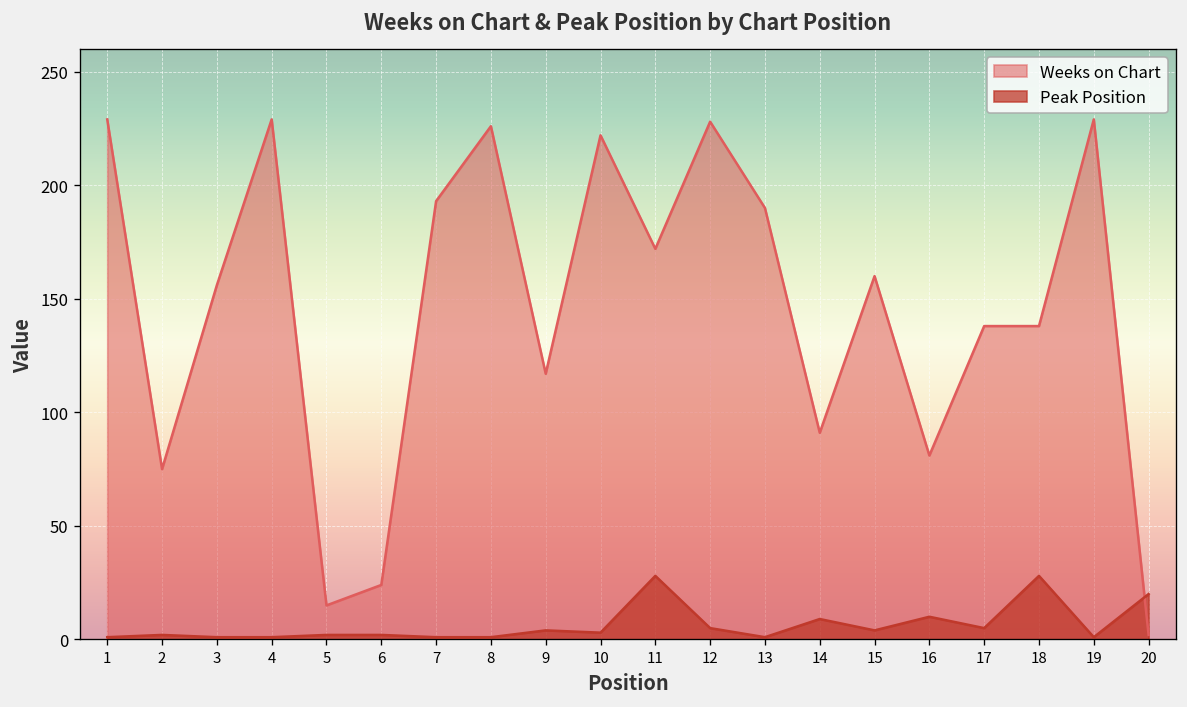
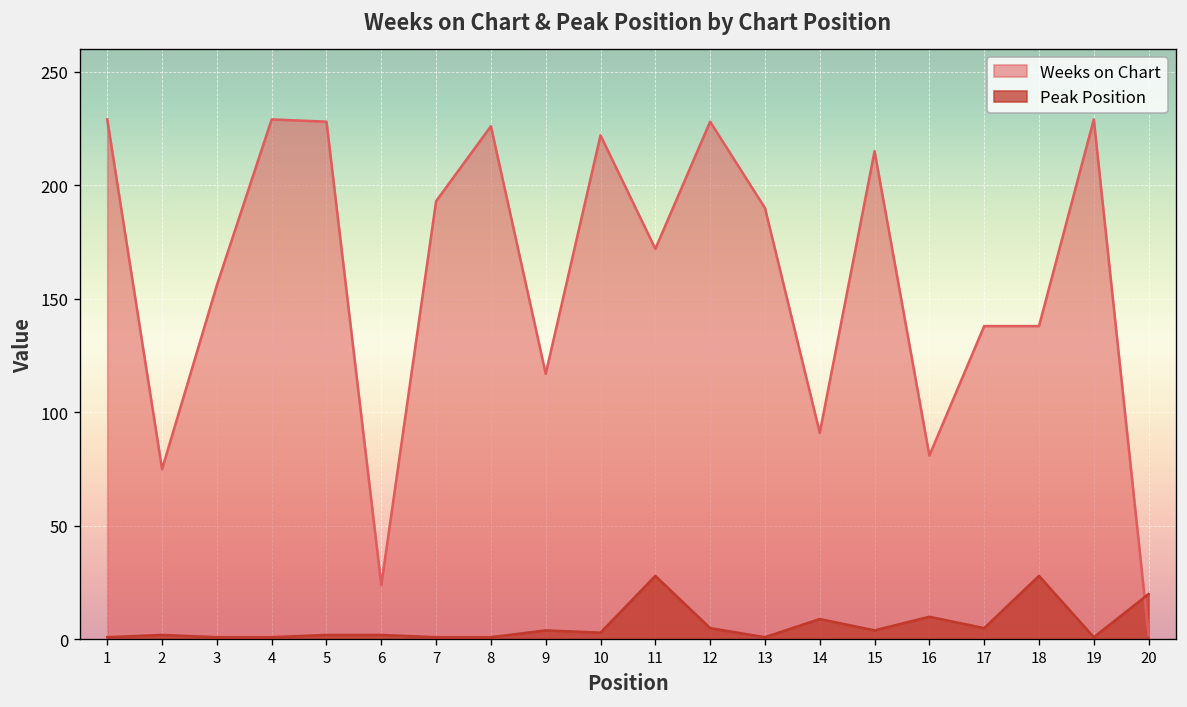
Weeks on Chart, 5: 15 -> 228
Weeks on Chart, 15: 160 -> 215
